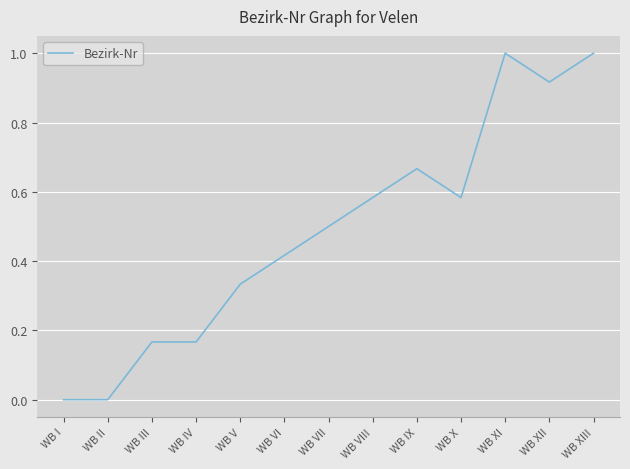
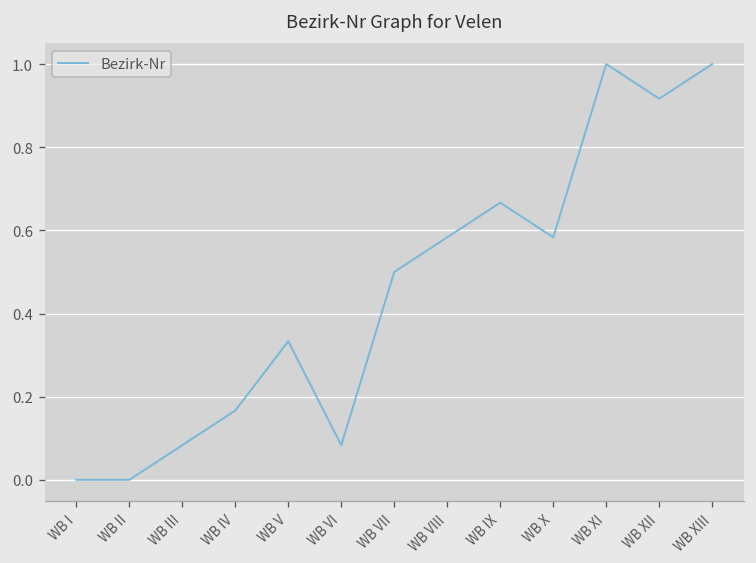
WB III: 0.17 -> 0.08
WB VI: 0.42 -> 0.08
